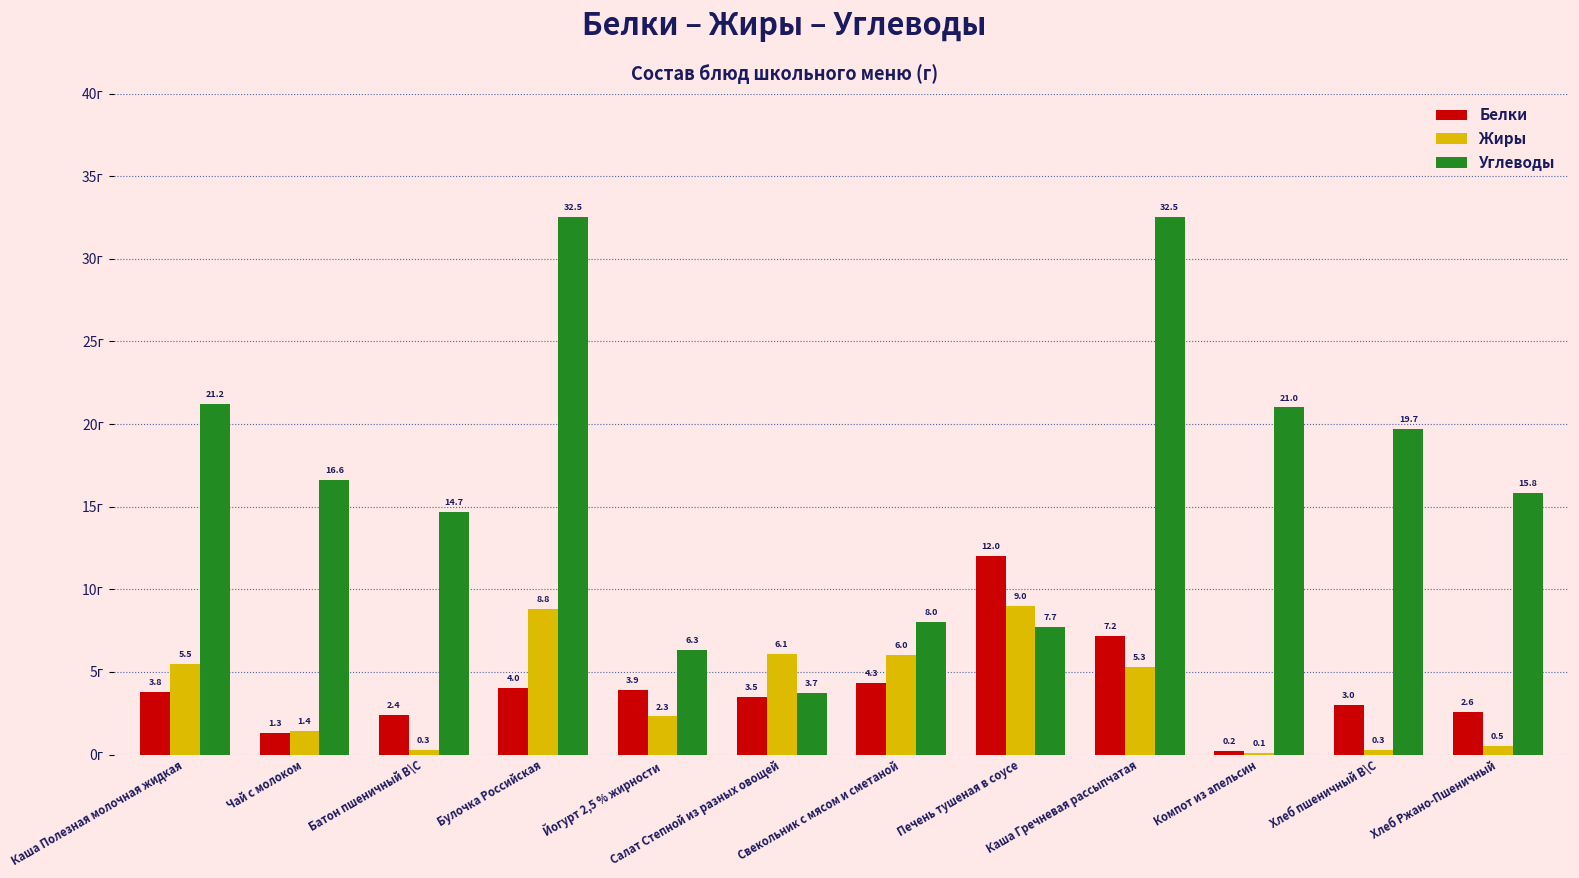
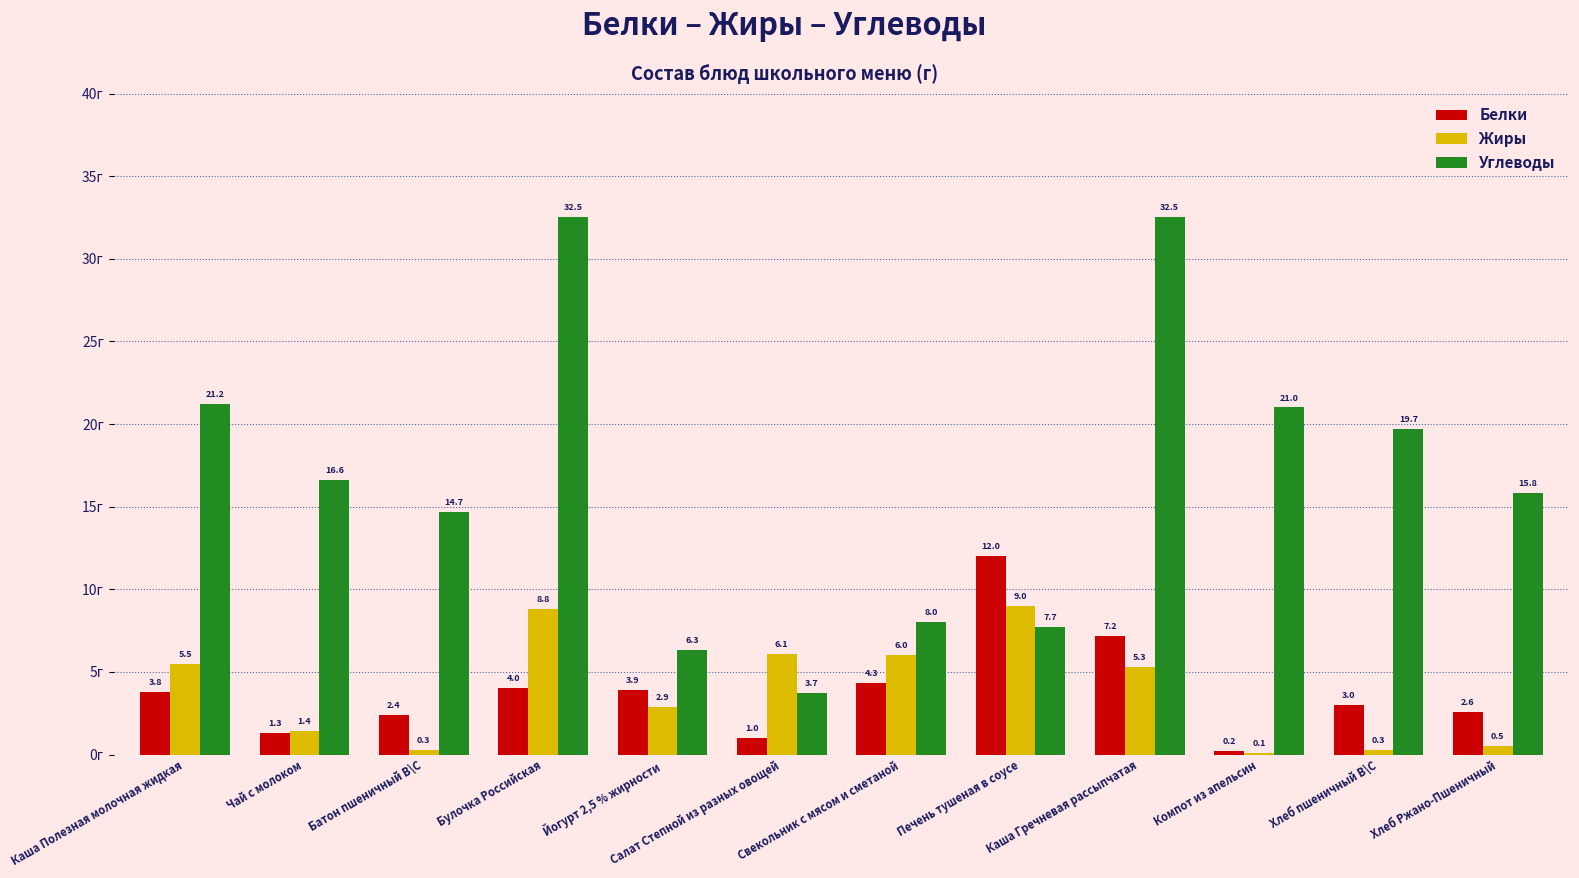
Жиры, Йогурт 2,5 % жирности: 2.3 -> 2.9
Белки, Салат Степной из разных овощей: 3.5 -> 1.0
